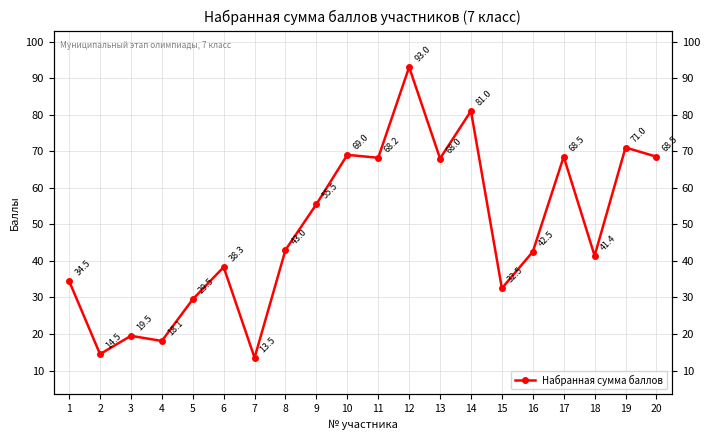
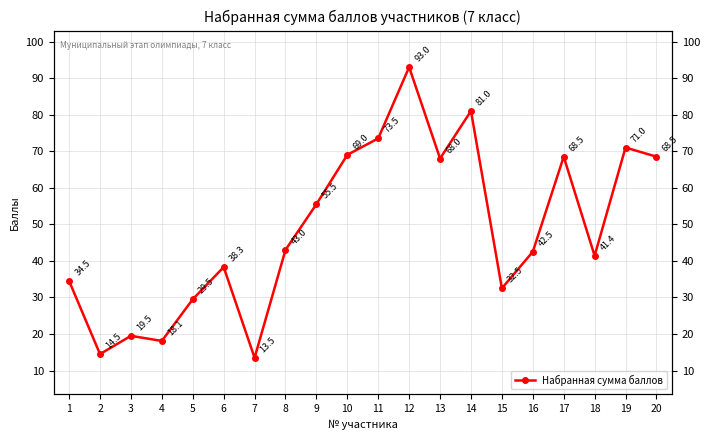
11: 68.2 -> 73.5
